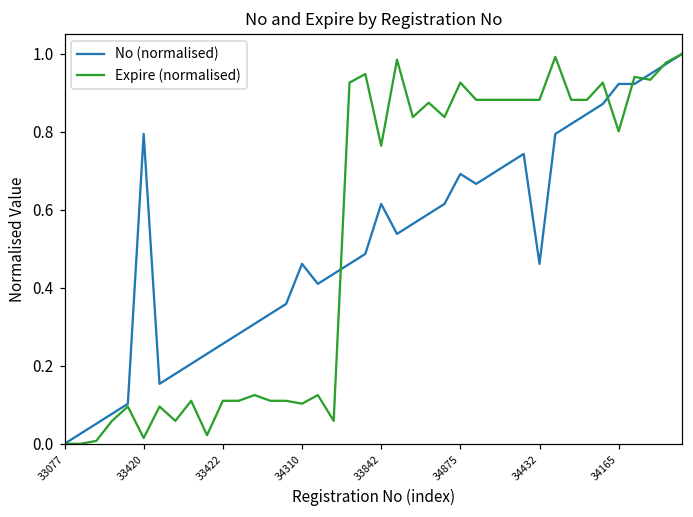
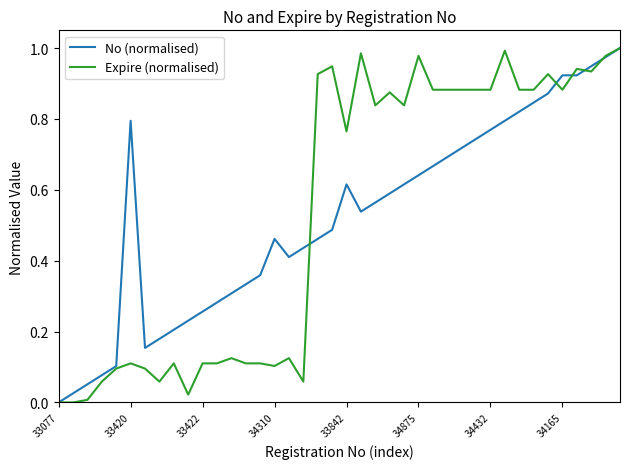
Expire (normalised), 33420: 0.01 -> 0.11
No (normalised), 34875: 0.69 -> 0.64
Expire (normalised), 34875: 0.93 -> 0.98
No (normalised), 34432: 0.46 -> 0.77
Expire (normalised), 34165: 0.80 -> 0.88
